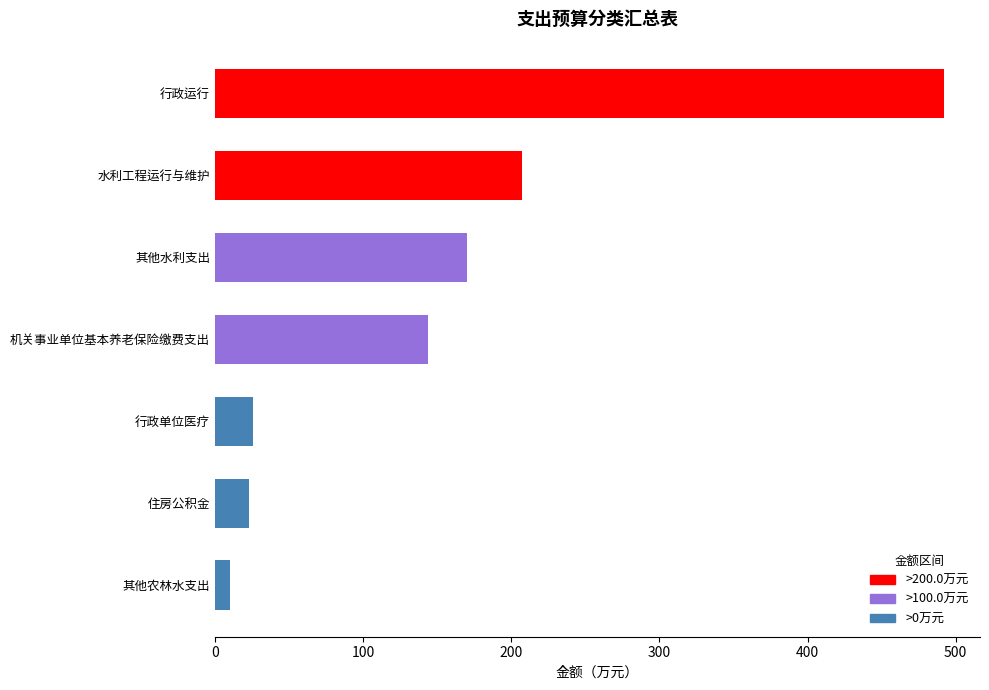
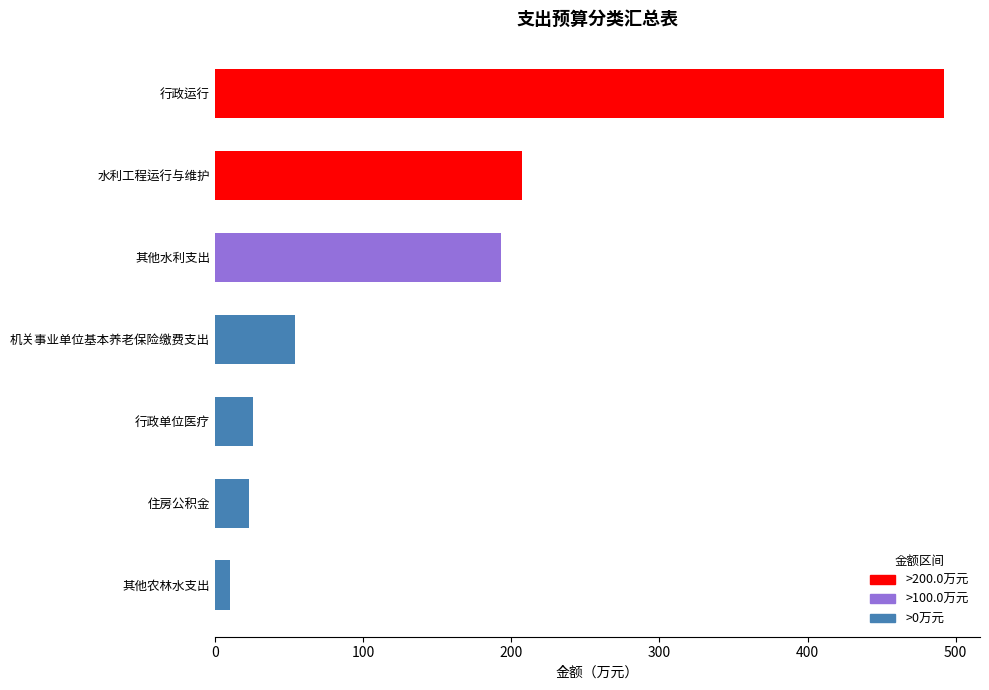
其他水利支出: 170 -> 193
机关事业单位基本养老保险缴费支出: 144 -> 54
